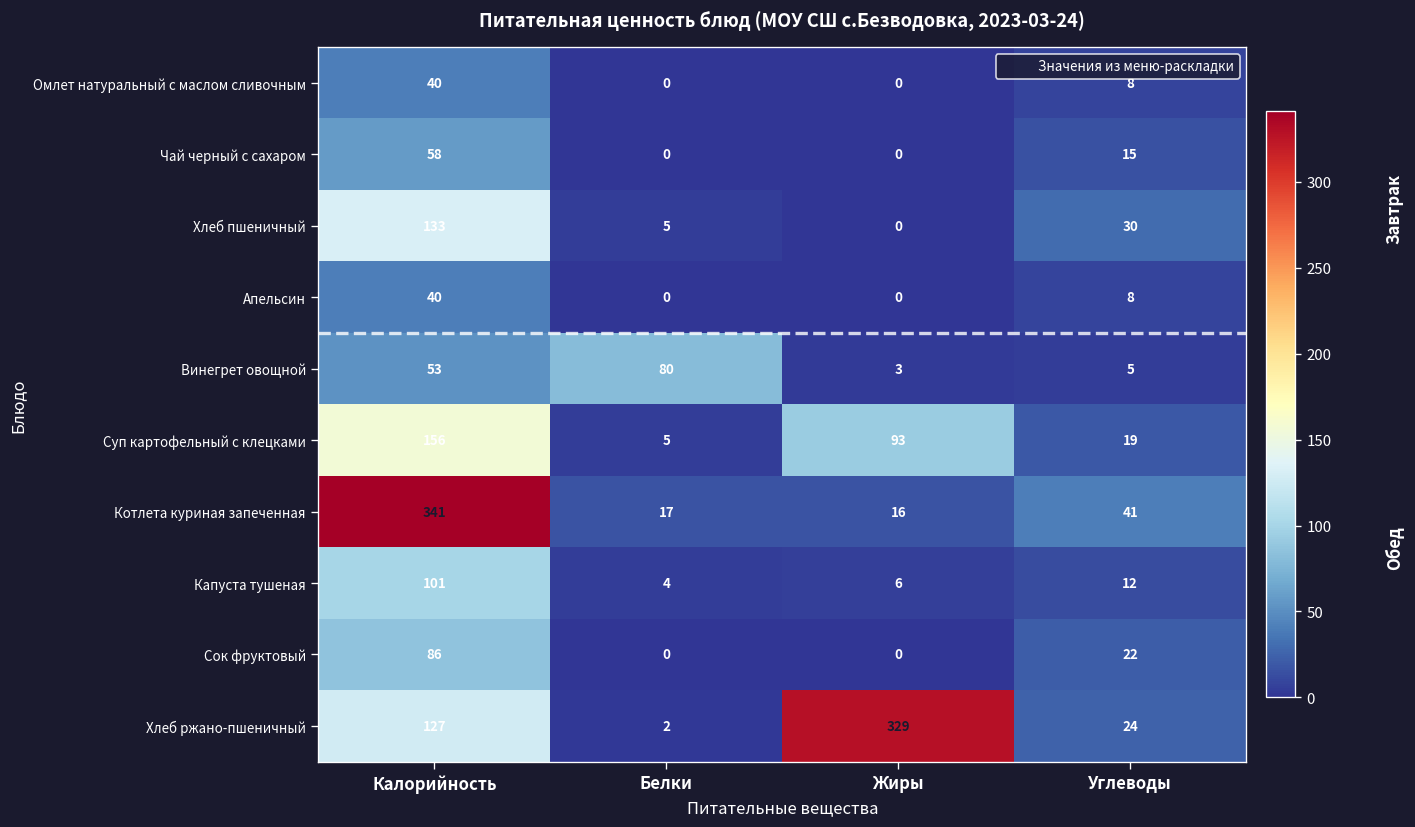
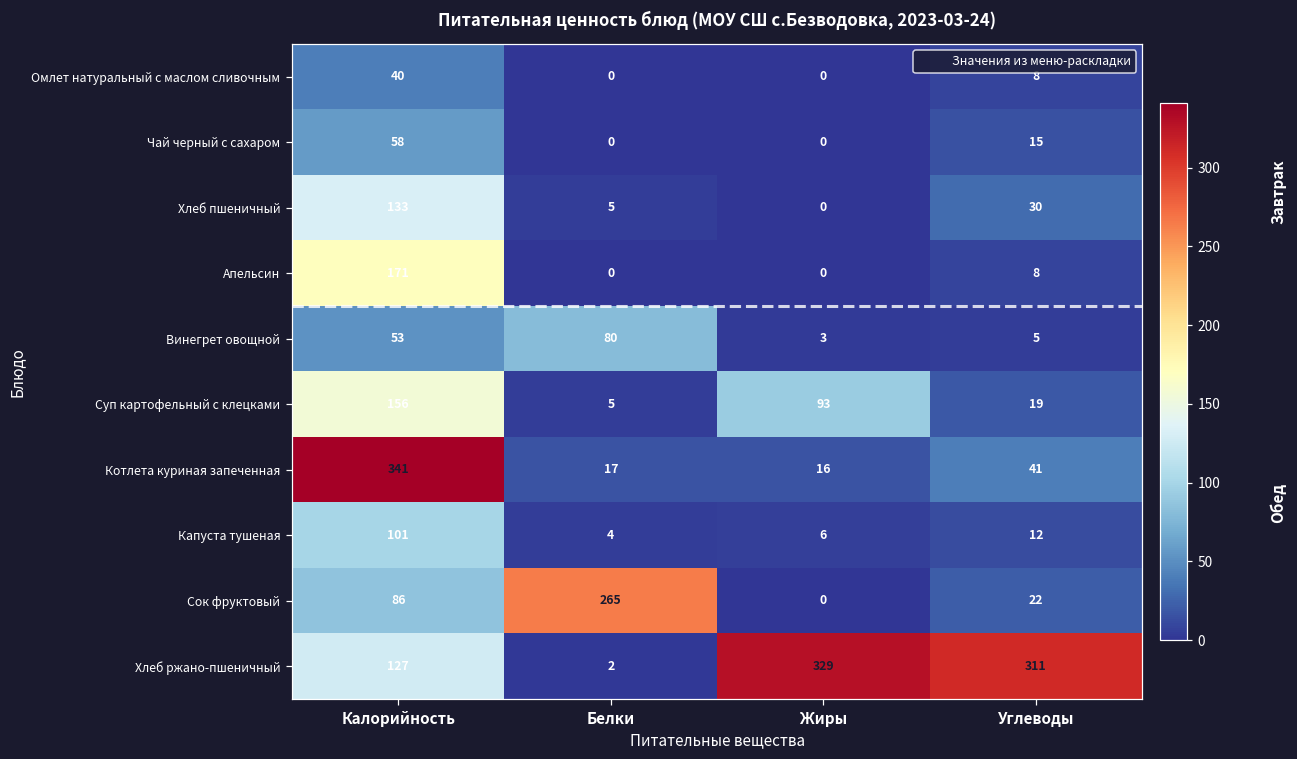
Апельсин, Калорийность: 40 -> 171
Сок фруктовый, Белки: 0 -> 265
Хлеб ржано-пшеничный, Углеводы: 24 -> 311
